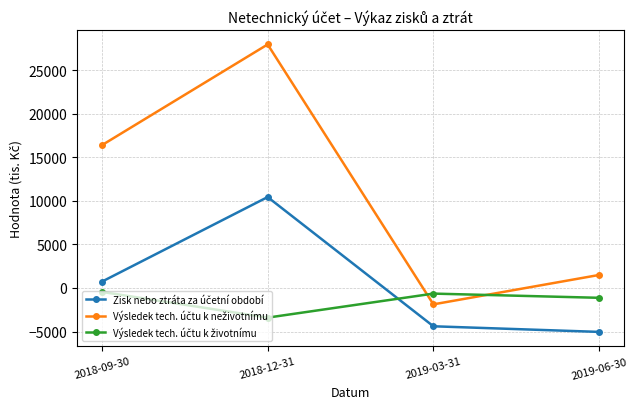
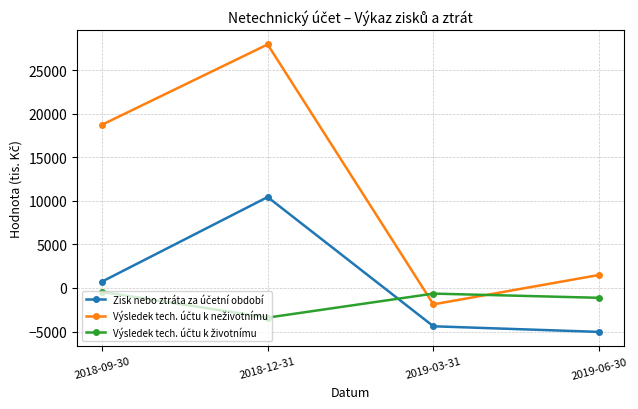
Výsledek tech. účtu k neživotnímu, 2018-09-30: 16000 -> 19000
